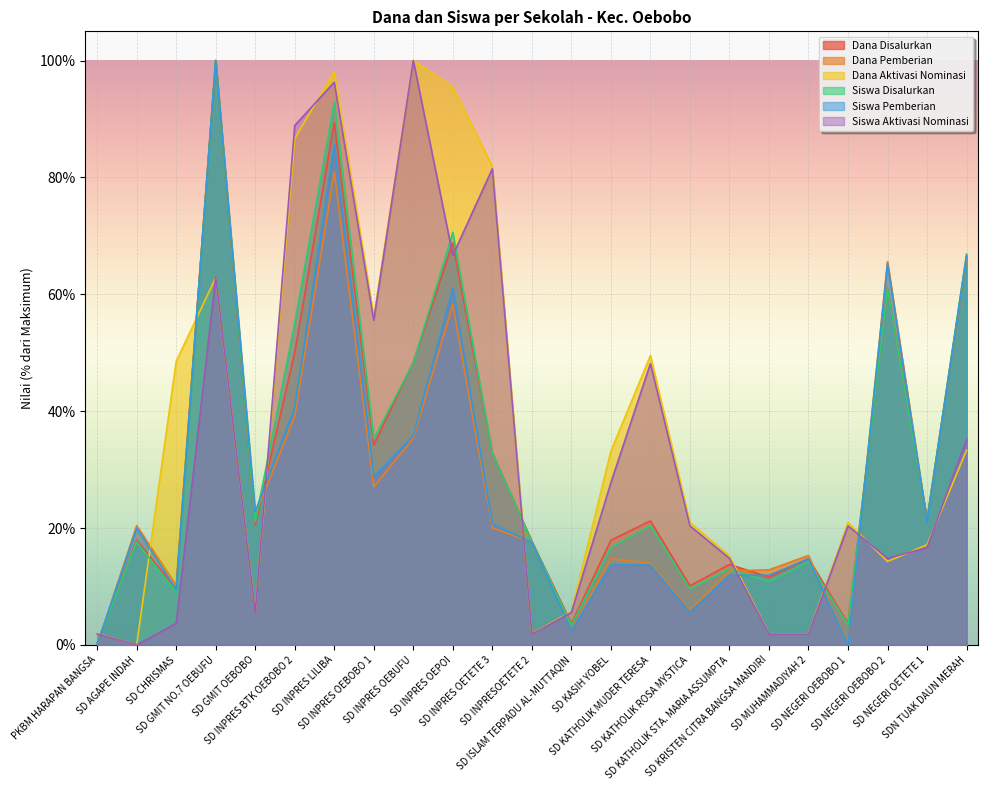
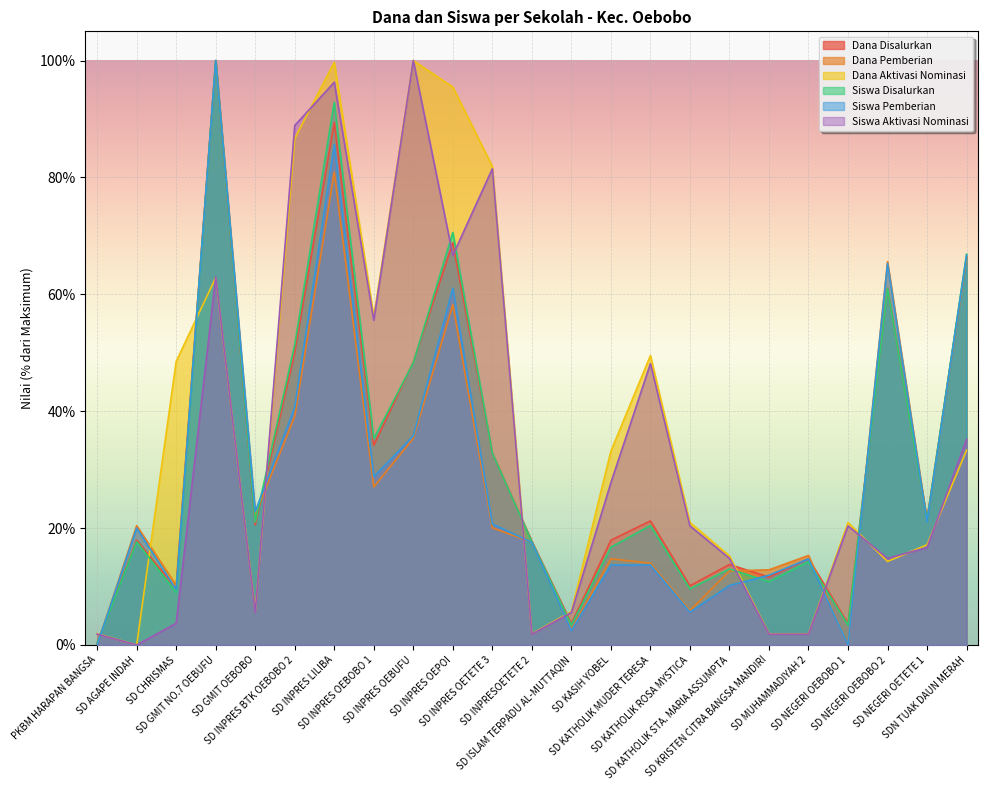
Siswa Disalurkan, SD INPRES BTK OEBOBO 2: 55% -> 51%
Dana Aktivasi Nominasi, SD INPRES LILIBA: 98% -> 100%
Siswa Pemberian, SD KATHOLIK STA. MARIA ASSUMPTA: 12% -> 10%
